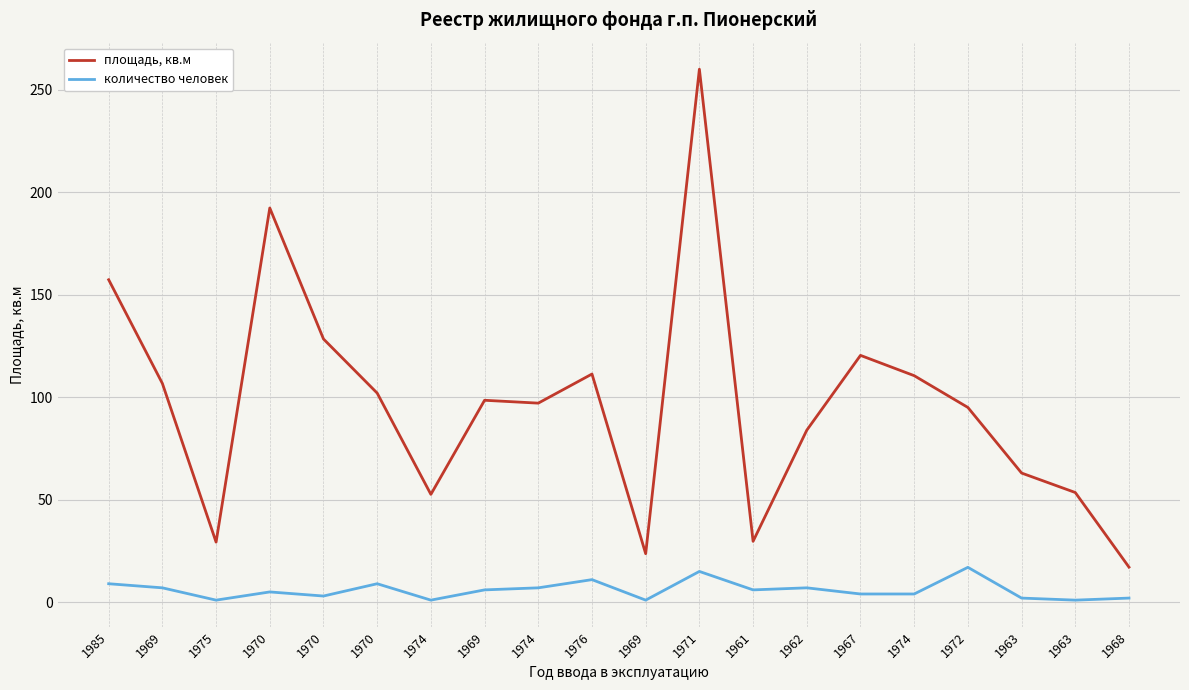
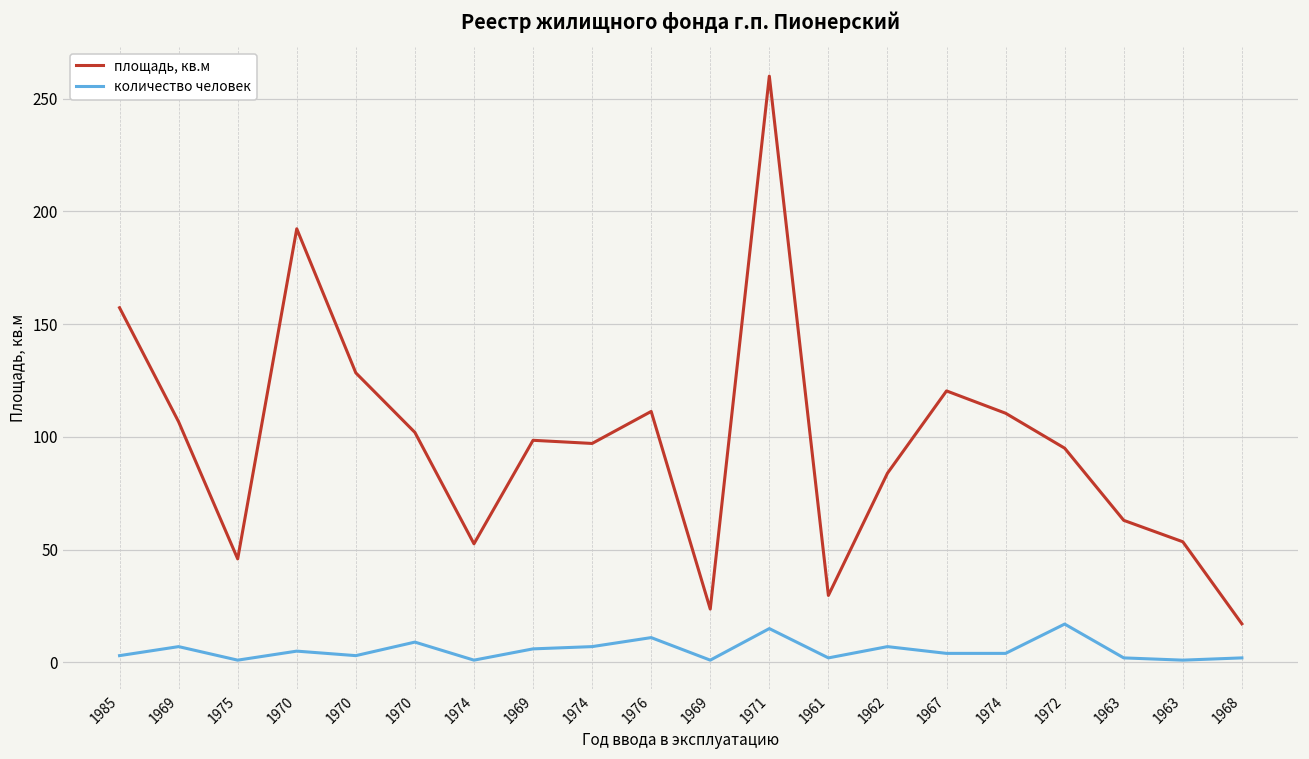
количество человек, 1985: 9 -> 3
площадь, кв.м, 1975: 29 -> 46
количество человек, 1961: 6 -> 2
